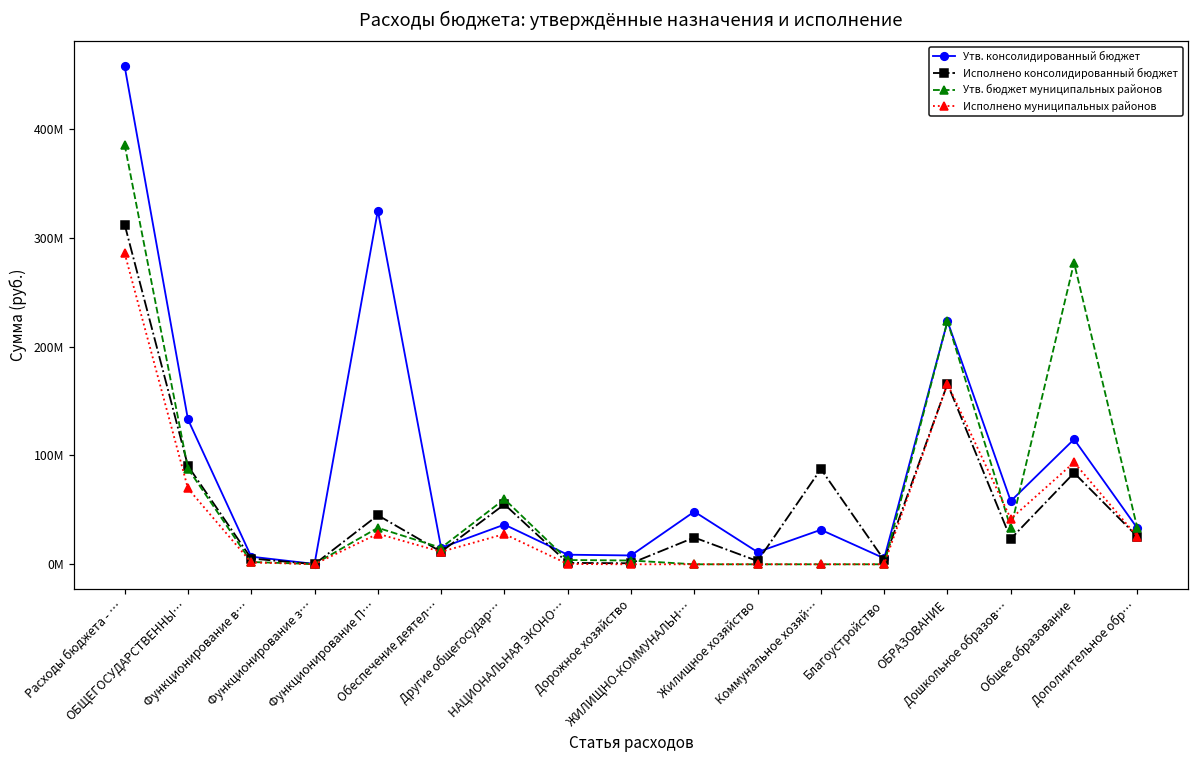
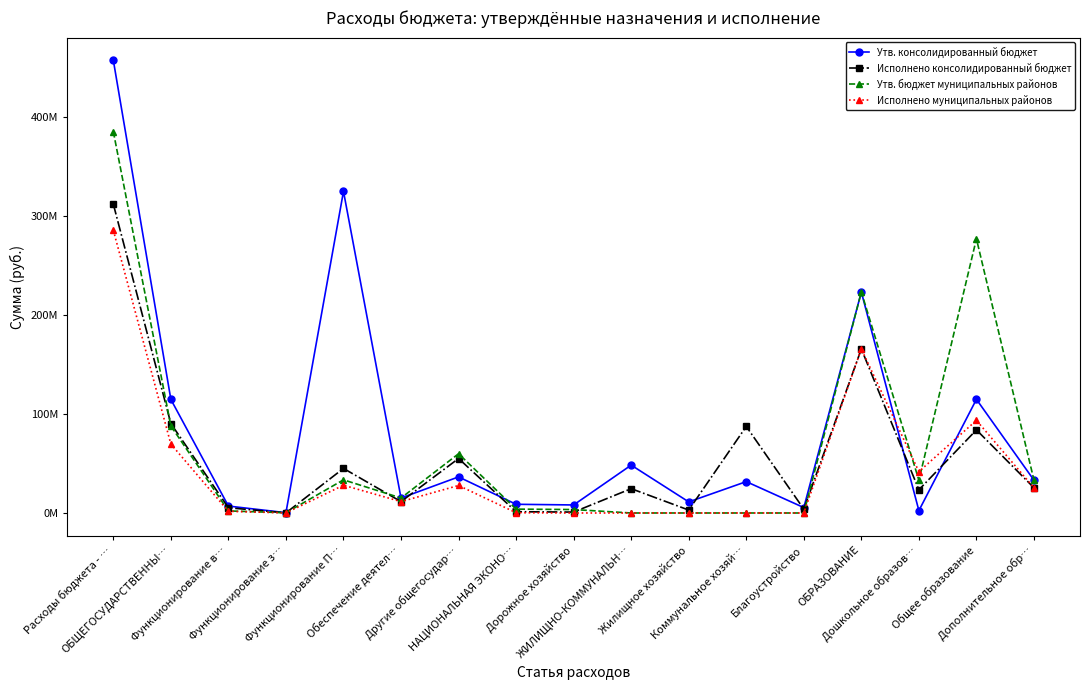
Утв. консолидированный бюджет, ОБЩЕГОСУДАРСТВЕННЫ…: 130000000 -> 110000000
Утв. консолидированный бюджет, Дошкольное образов…: 60000000 -> 0
